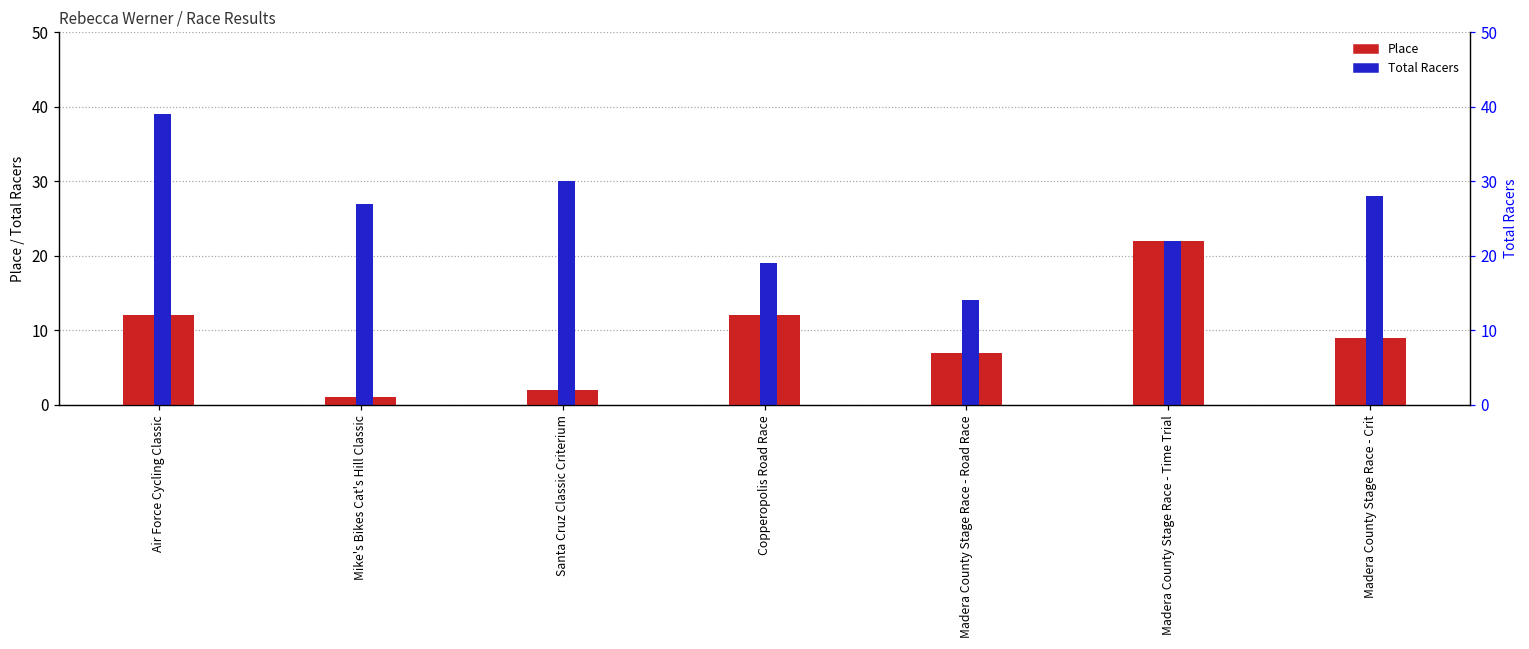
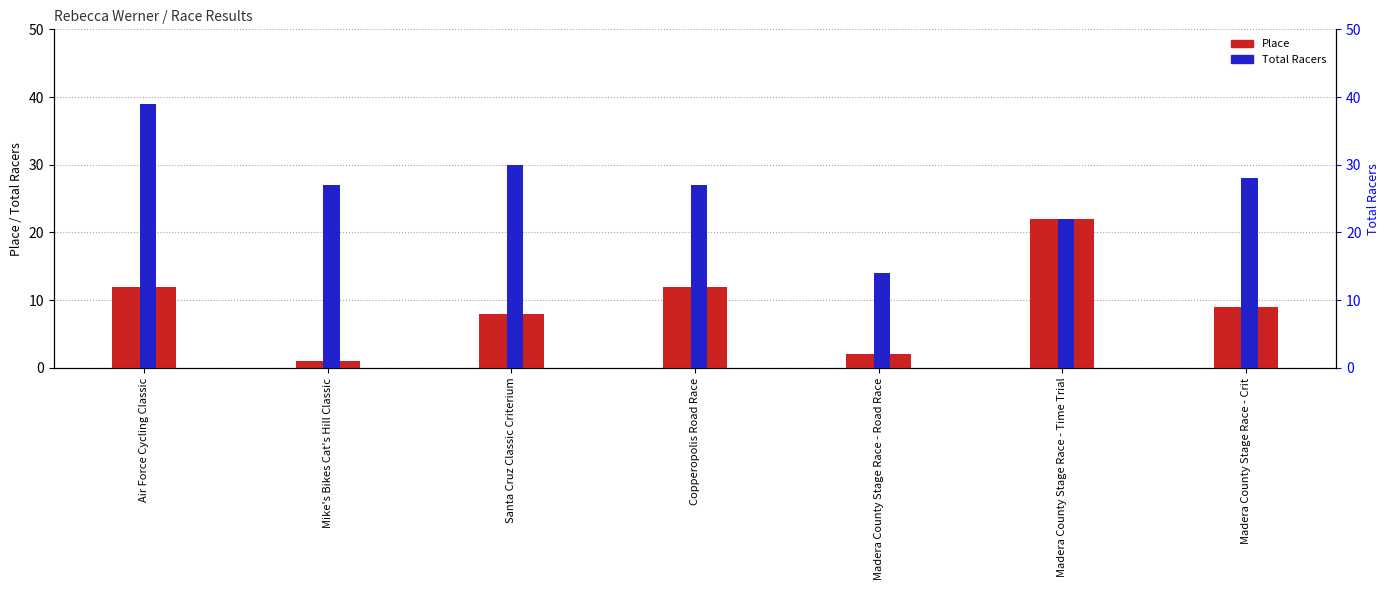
Place, Santa Cruz Classic Criterium: 2 -> 8
Total Racers, Copperopolis Road Race: 19 -> 27
Place, Madera County Stage Race - Road Race: 7 -> 2
